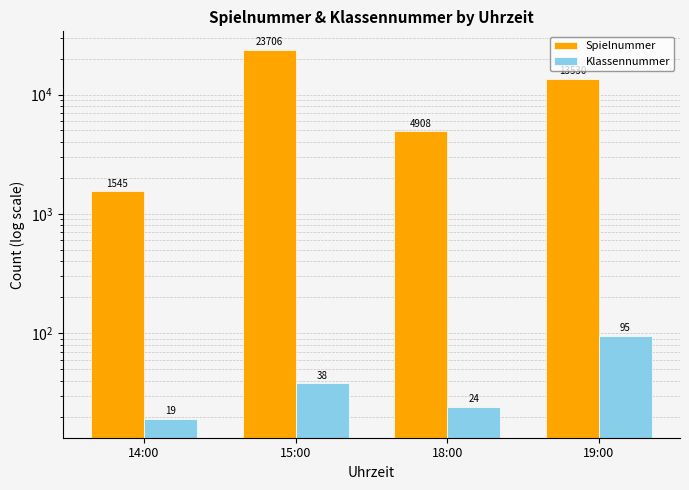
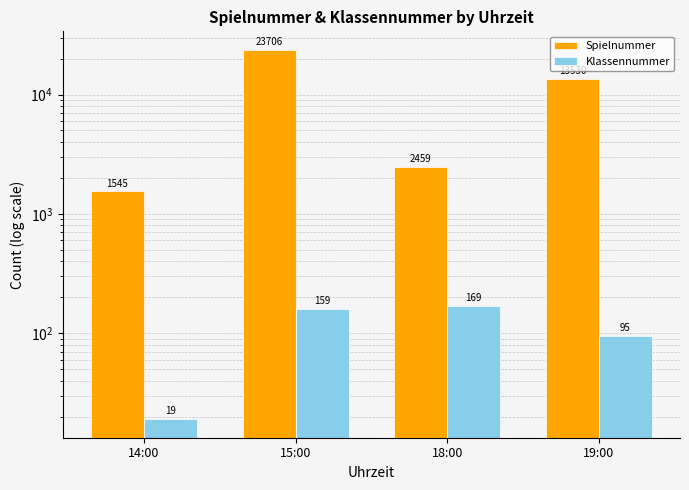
Klassennummer, 15:00: 38 -> 159
Spielnummer, 18:00: 4908 -> 2459
Klassennummer, 18:00: 24 -> 169
